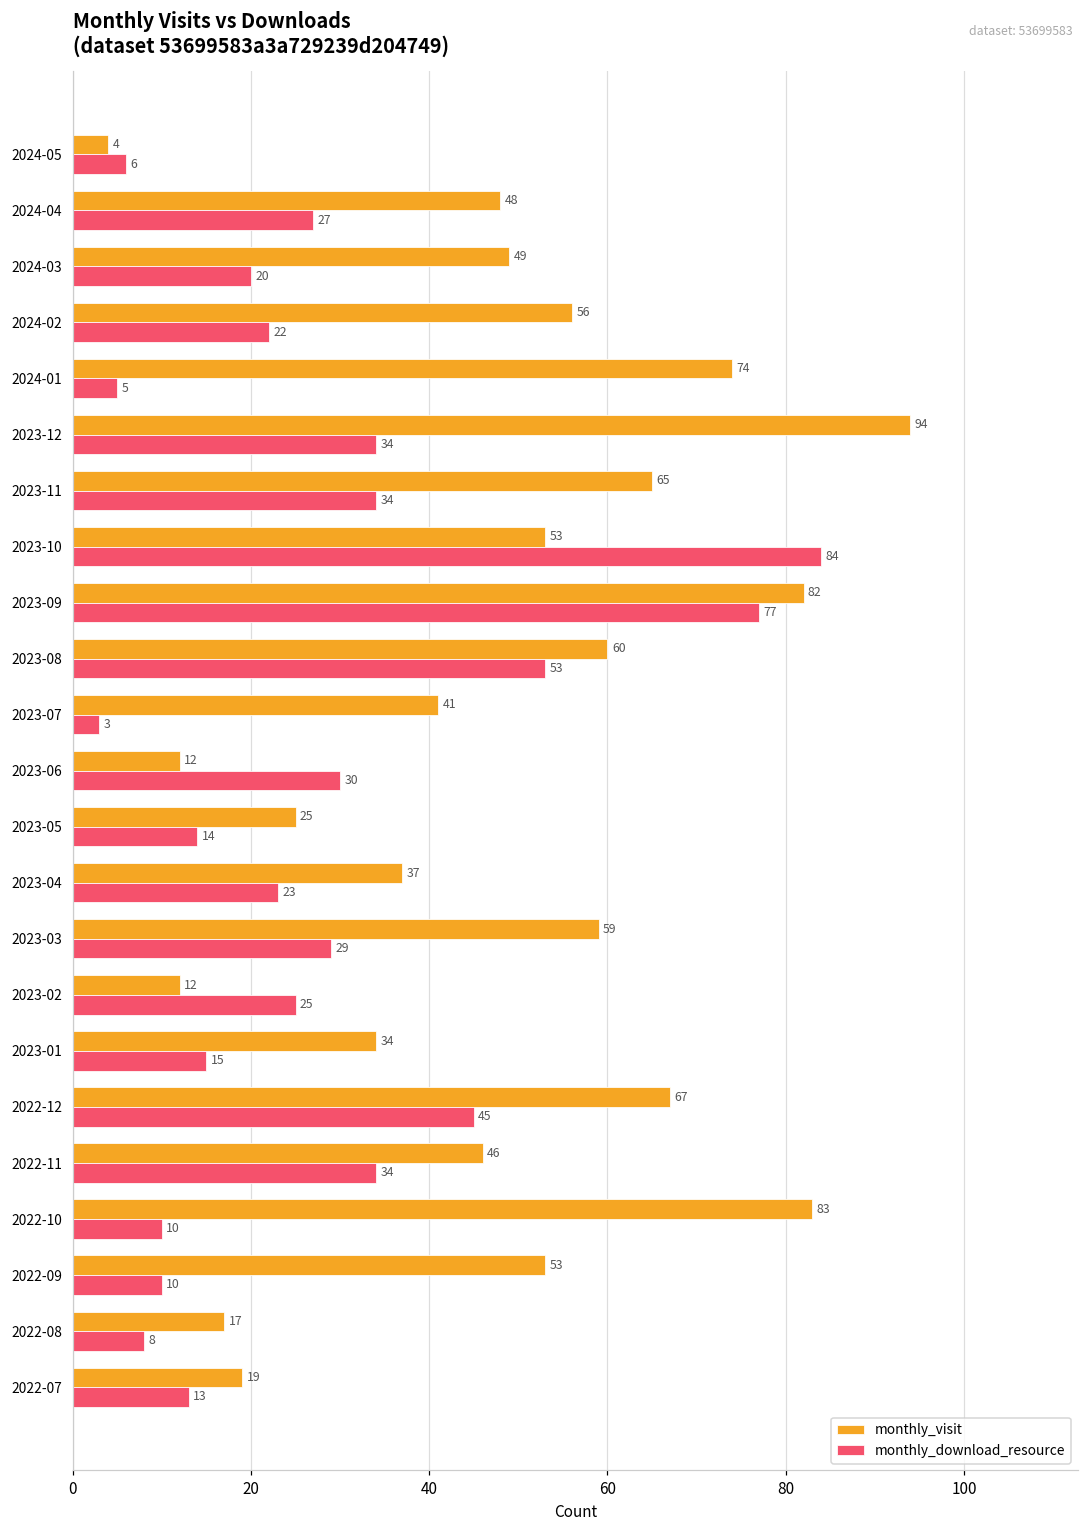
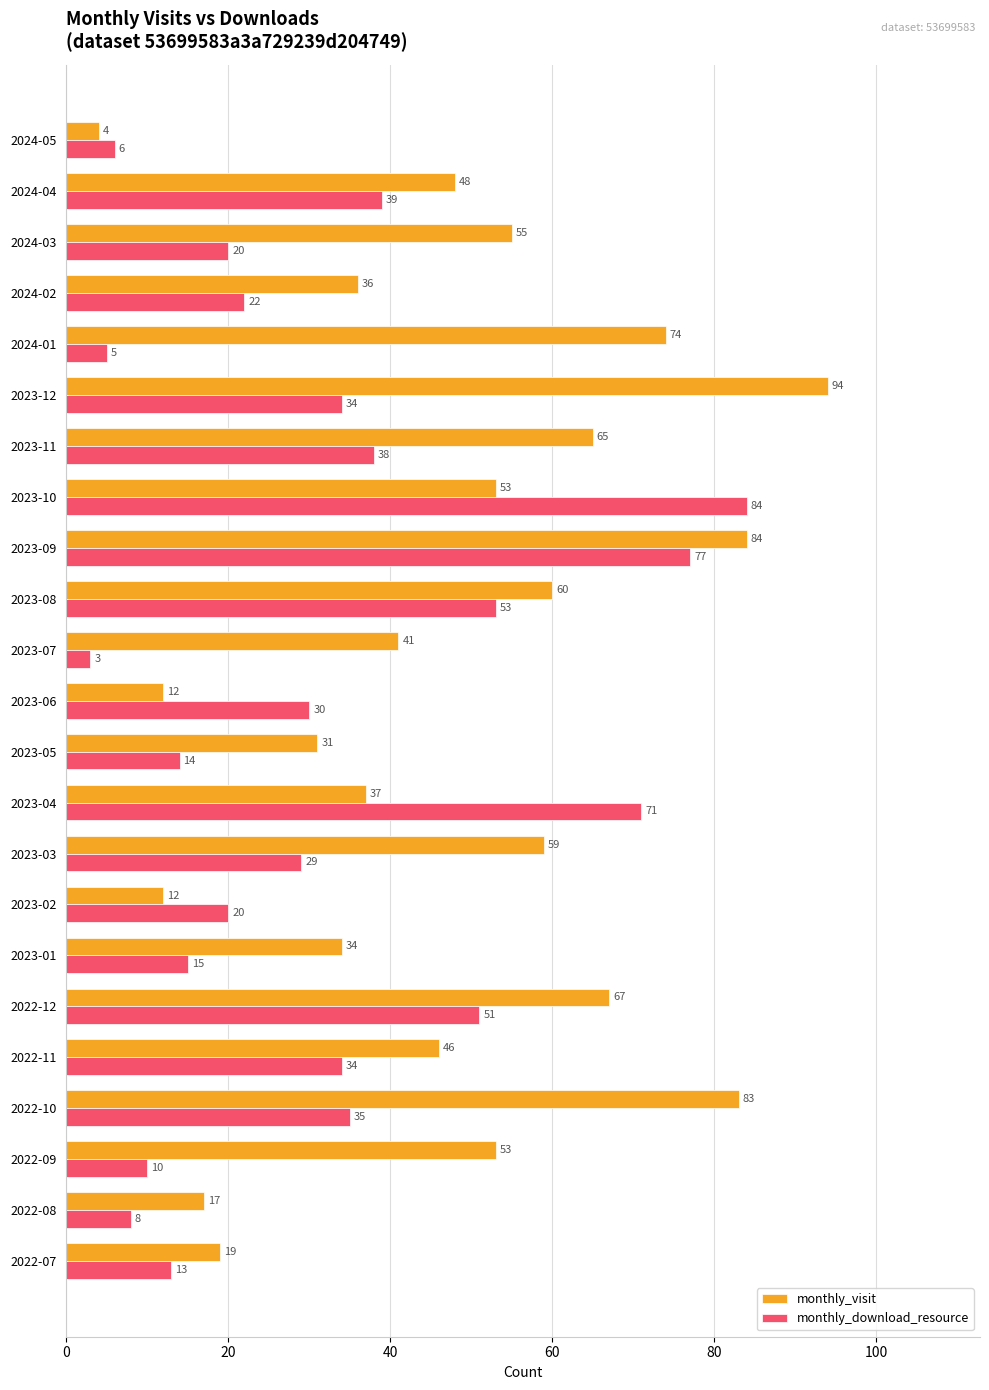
monthly_download_resource, 2024-04: 27 -> 39
monthly_visit, 2024-03: 49 -> 55
monthly_visit, 2024-02: 56 -> 36
monthly_download_resource, 2023-11: 34 -> 38
monthly_visit, 2023-09: 82 -> 84
monthly_visit, 2023-05: 25 -> 31
monthly_download_resource, 2023-04: 23 -> 71
monthly_download_resource, 2023-02: 25 -> 20
monthly_download_resource, 2022-12: 45 -> 51
monthly_download_resource, 2022-10: 10 -> 35
